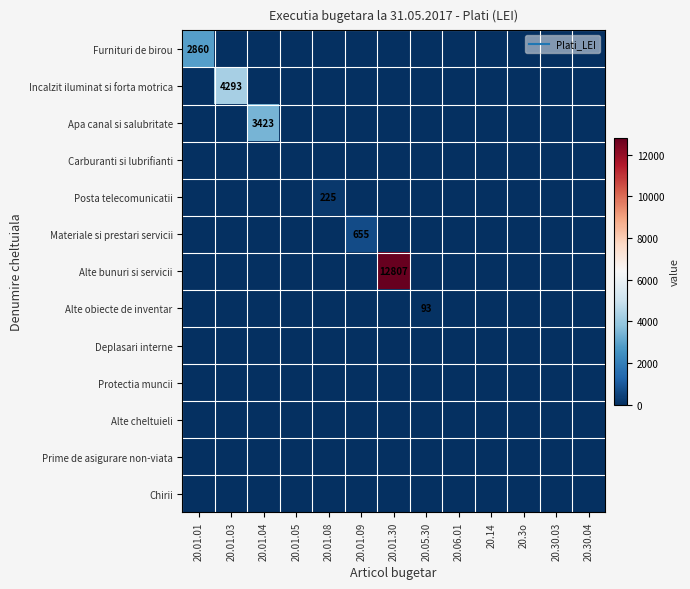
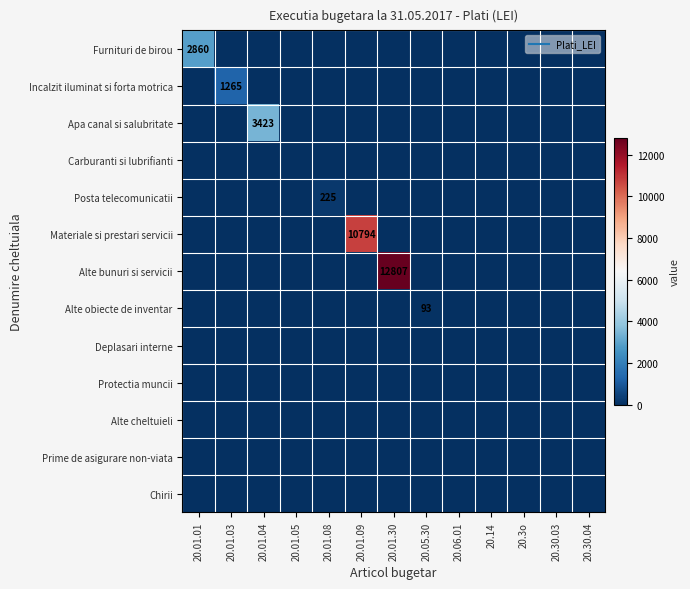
Incalzit iluminat si forta motrica, 20.01.03: 4293 -> 1265
Materiale si prestari servicii, 20.01.09: 655 -> 10794
